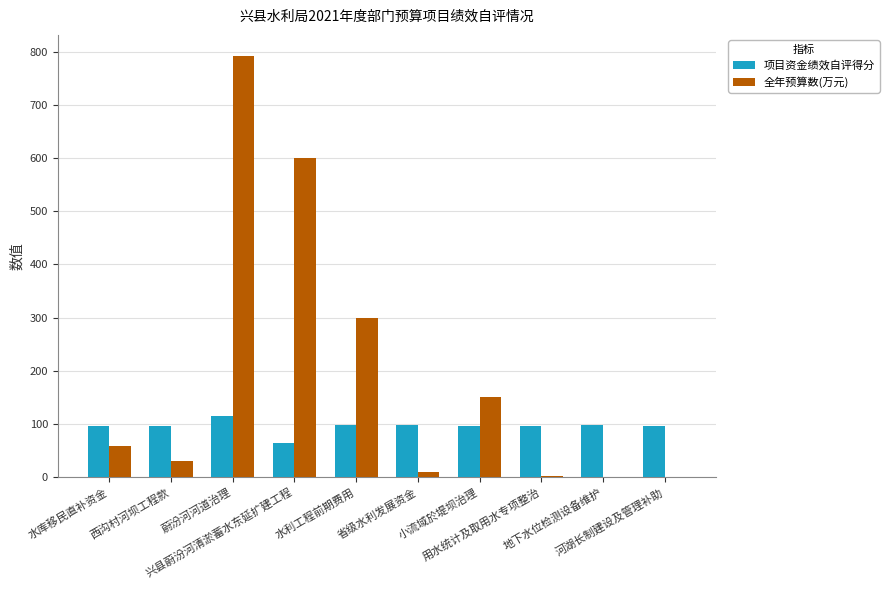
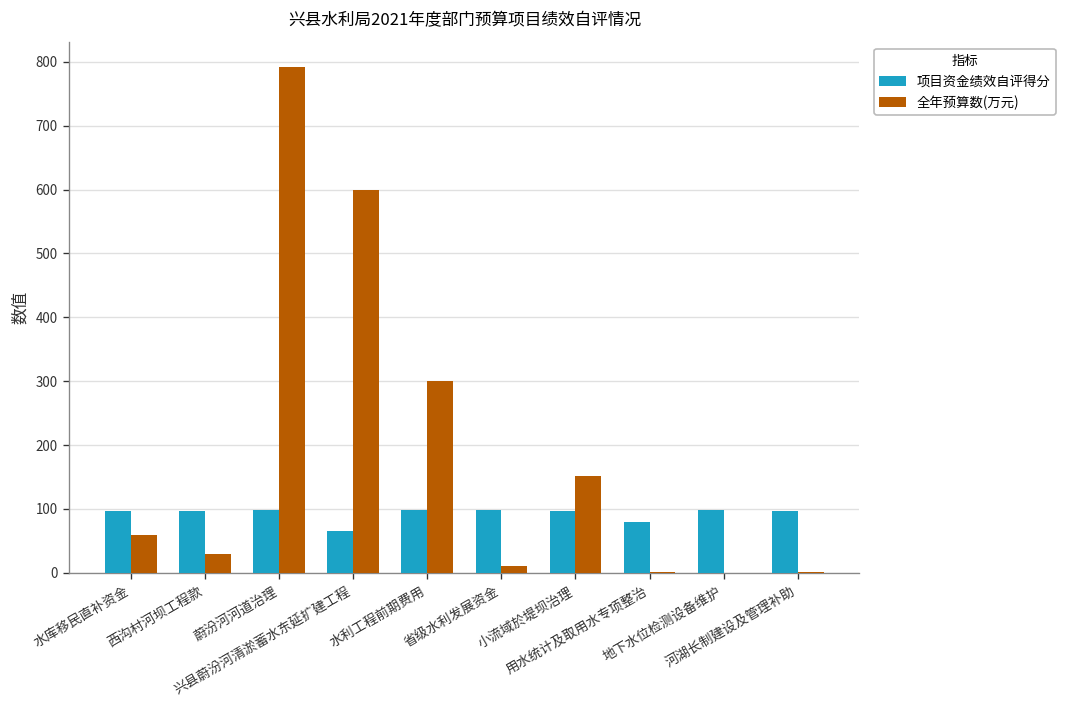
项目资金绩效自评得分, 蔚汾河河道治理: 120 -> 100
项目资金绩效自评得分, 用水统计及取用水专项整治: 100 -> 80
